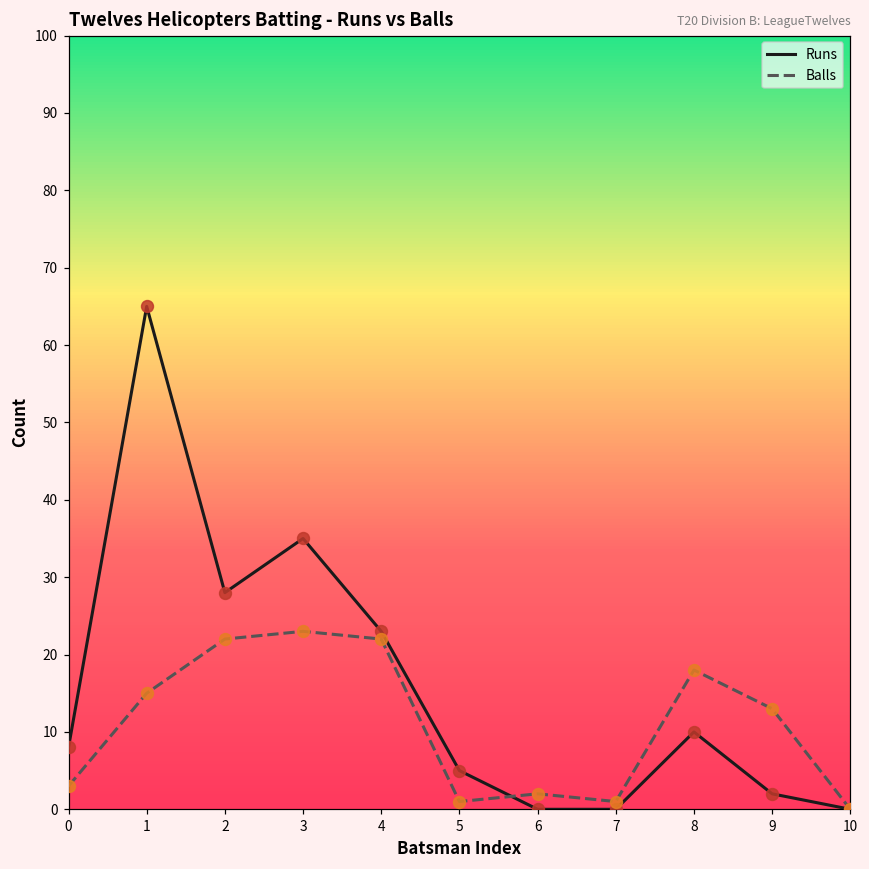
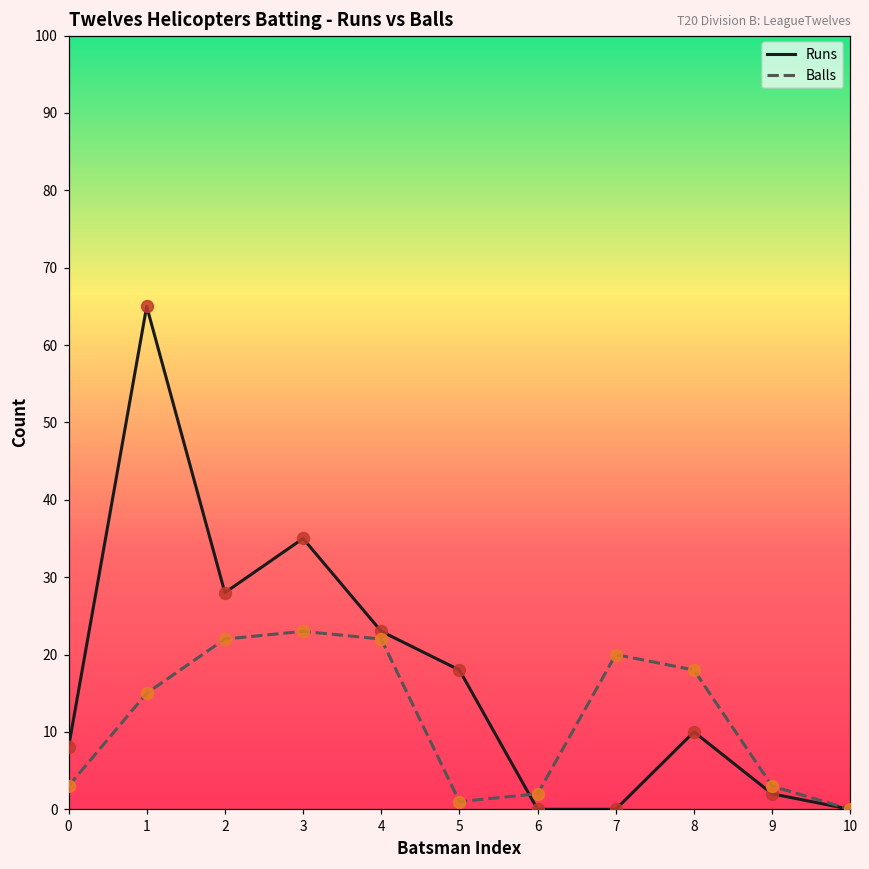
Runs, 5: 5 -> 18
Balls, 7: 1 -> 20
Balls, 9: 13 -> 3
